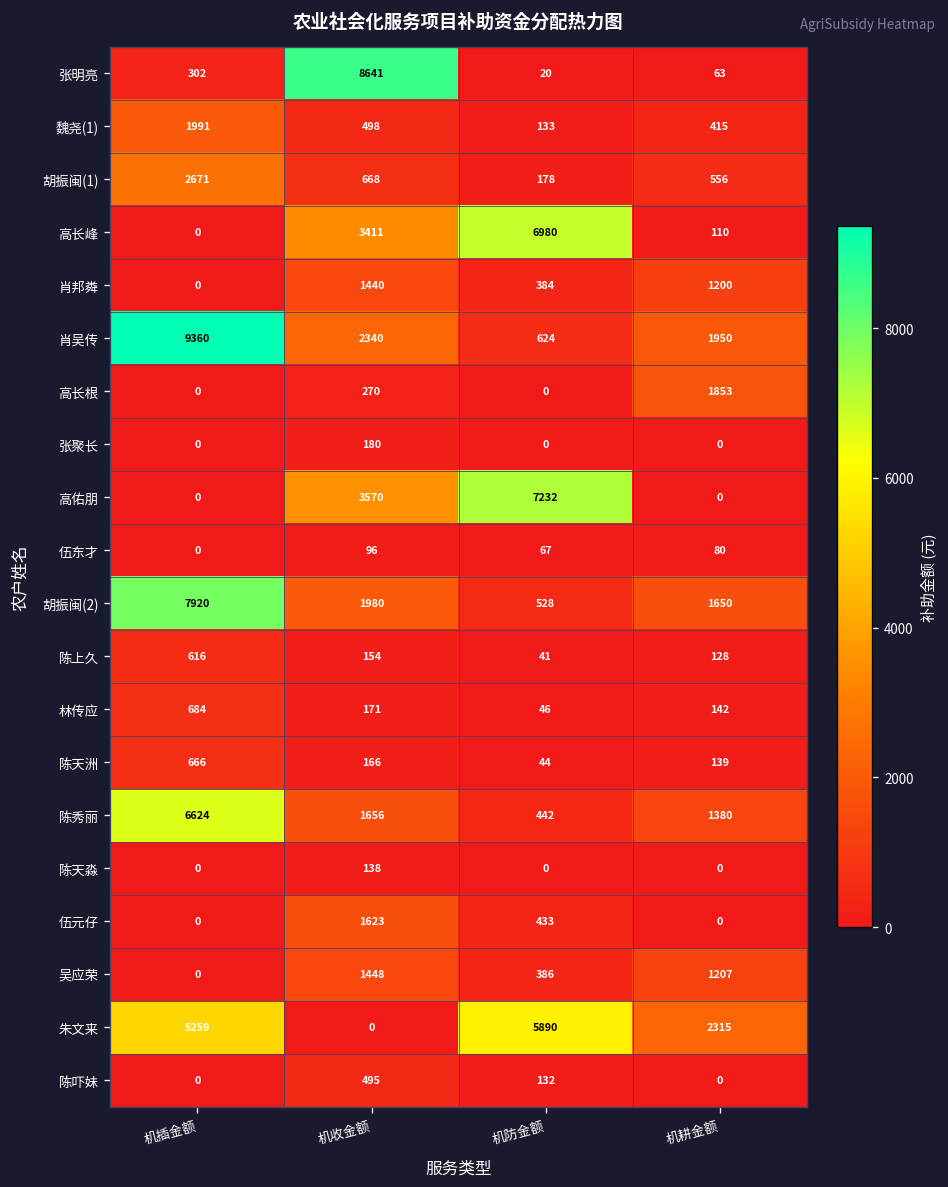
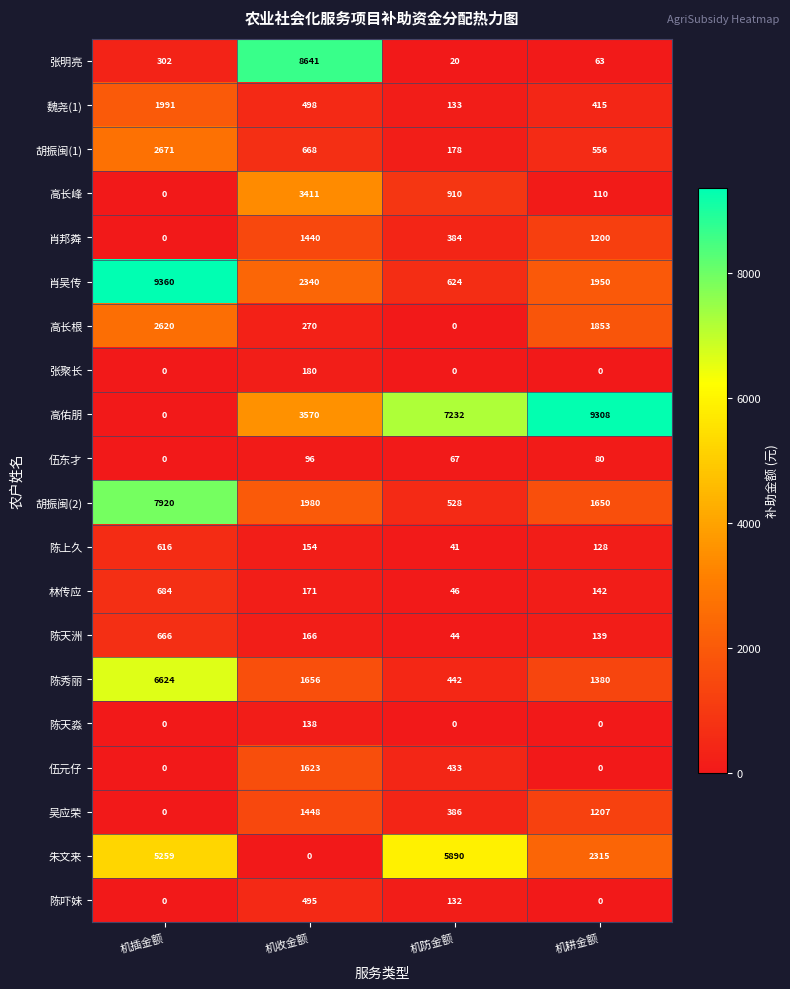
高长峰, 机防金额: 6980 -> 910
高长根, 机插金额: 0 -> 2620
高佑朋, 机耕金额: 0 -> 9308
